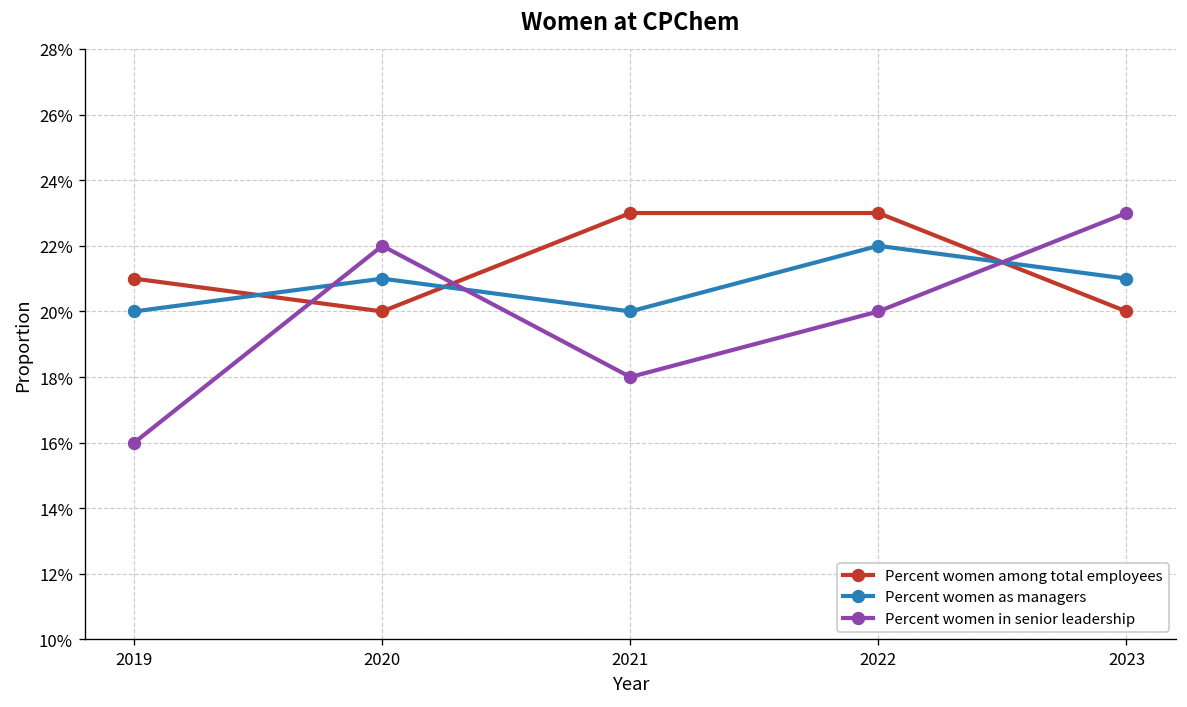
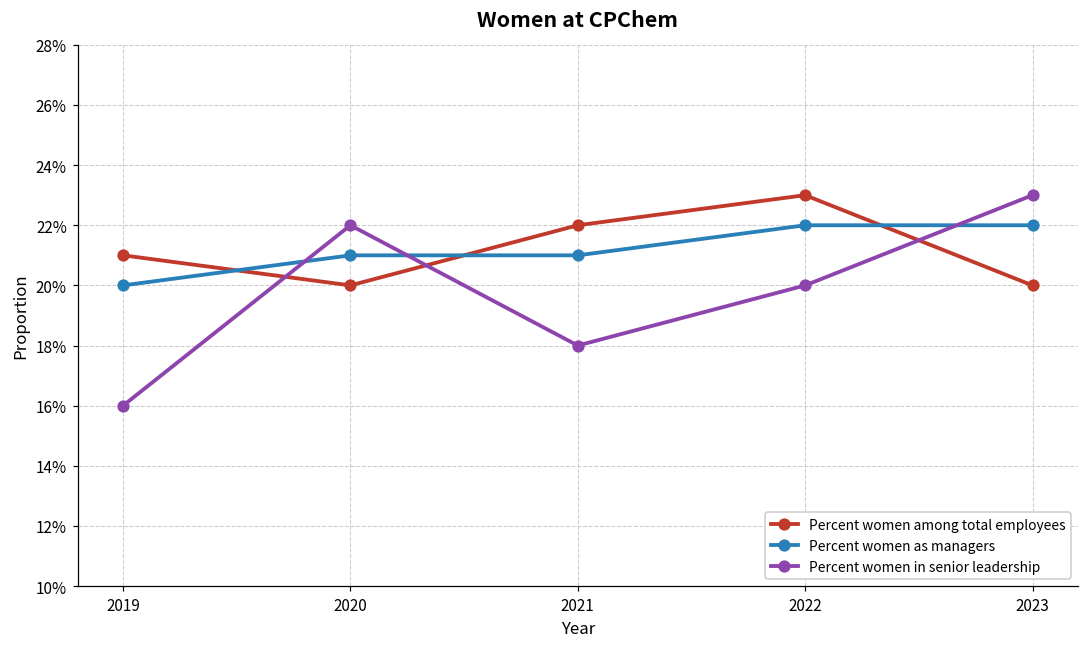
Percent women among total employees, 2021: 23.0% -> 22.0%
Percent women as managers, 2021: 20.0% -> 21.0%
Percent women as managers, 2023: 21.0% -> 22.0%
